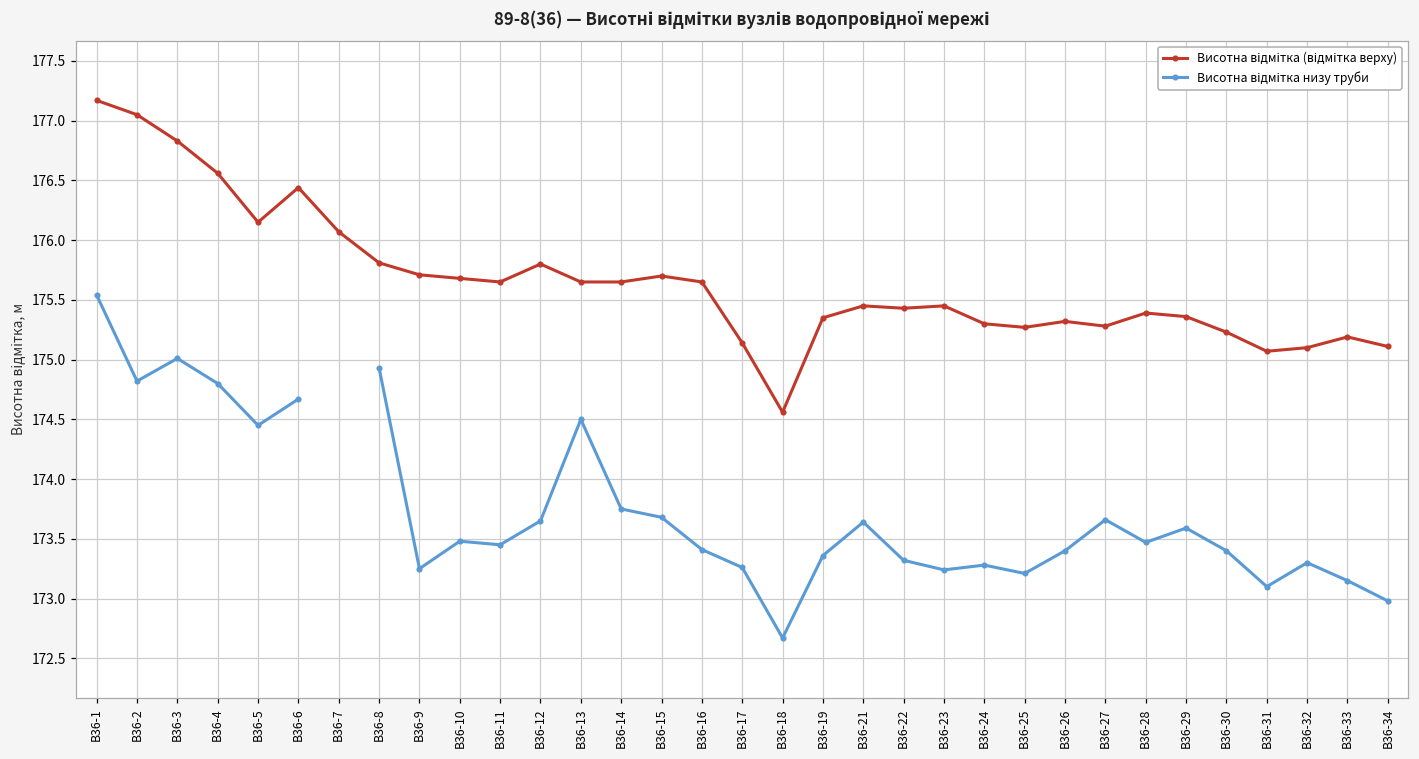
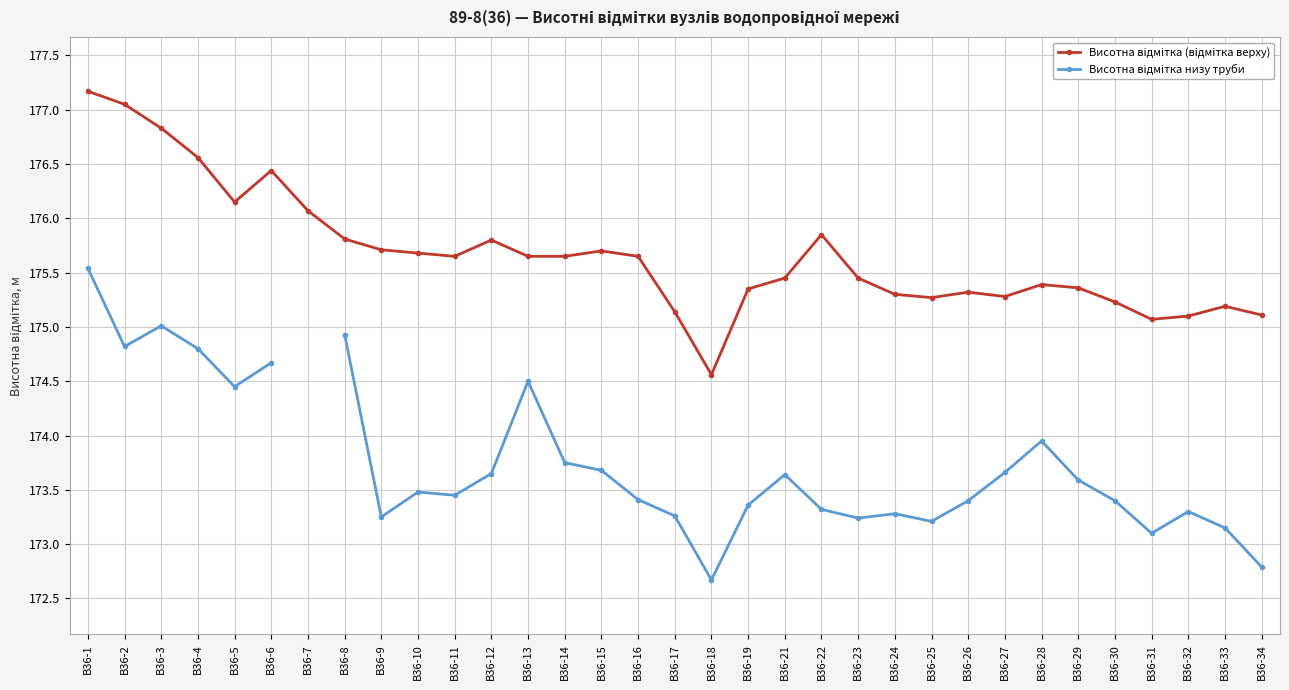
Висотна відмітка (відмітка верху), В36-22: 175.43 -> 175.85
Висотна відмітка низу труби, В36-28: 173.47 -> 173.95
Висотна відмітка низу труби, В36-34: 172.98 -> 172.79
